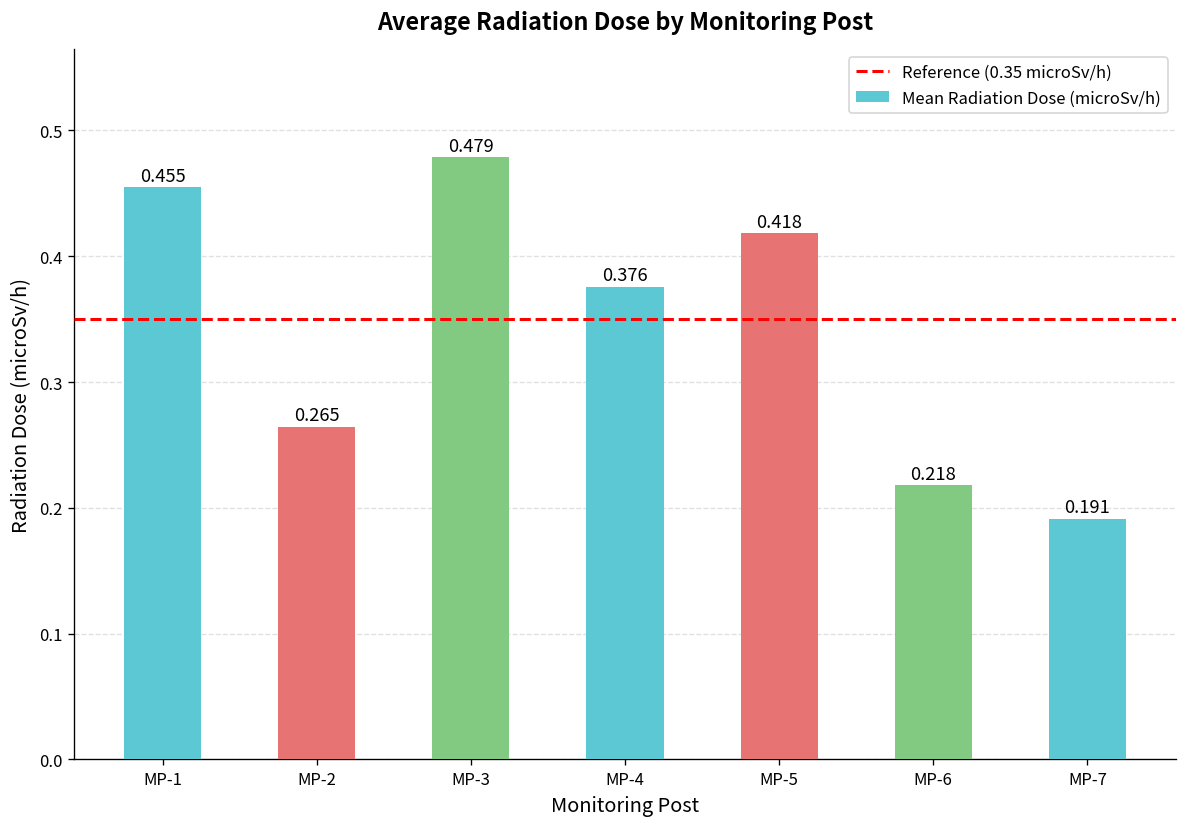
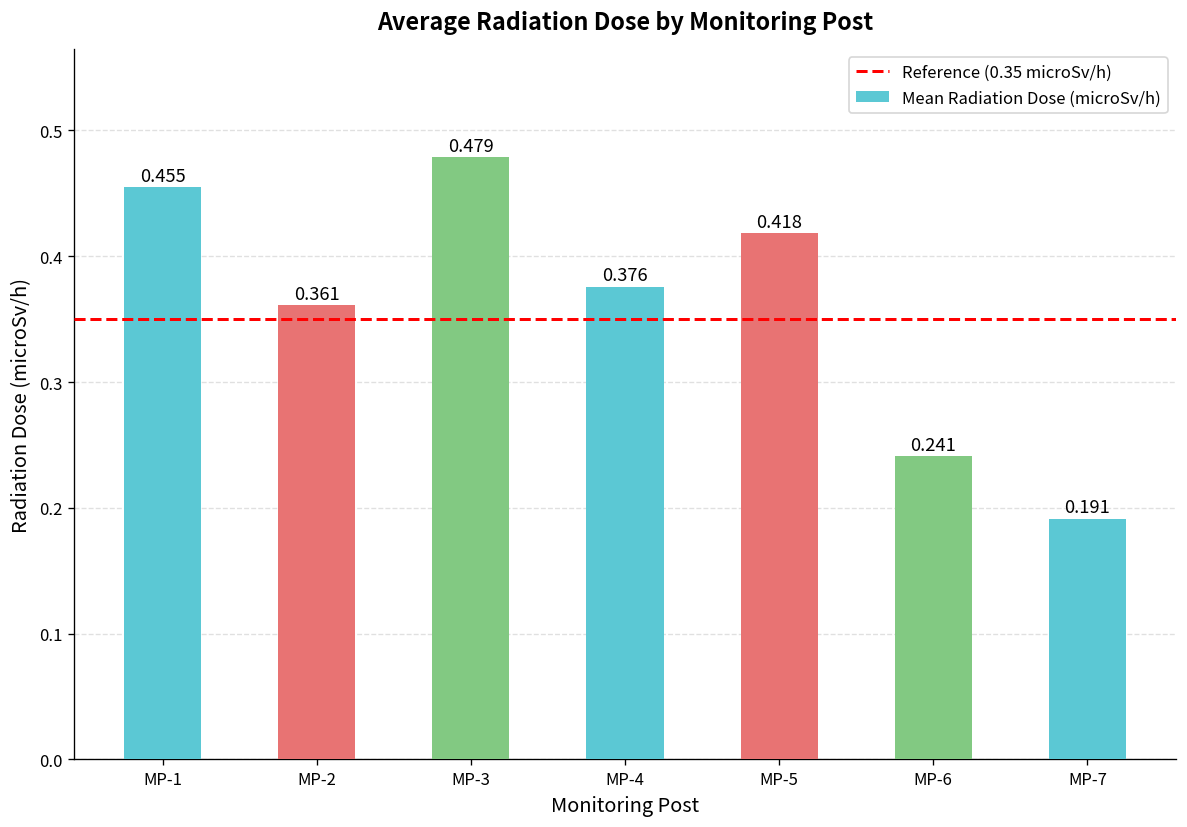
MP-2: 0.265 -> 0.361
MP-6: 0.218 -> 0.241
